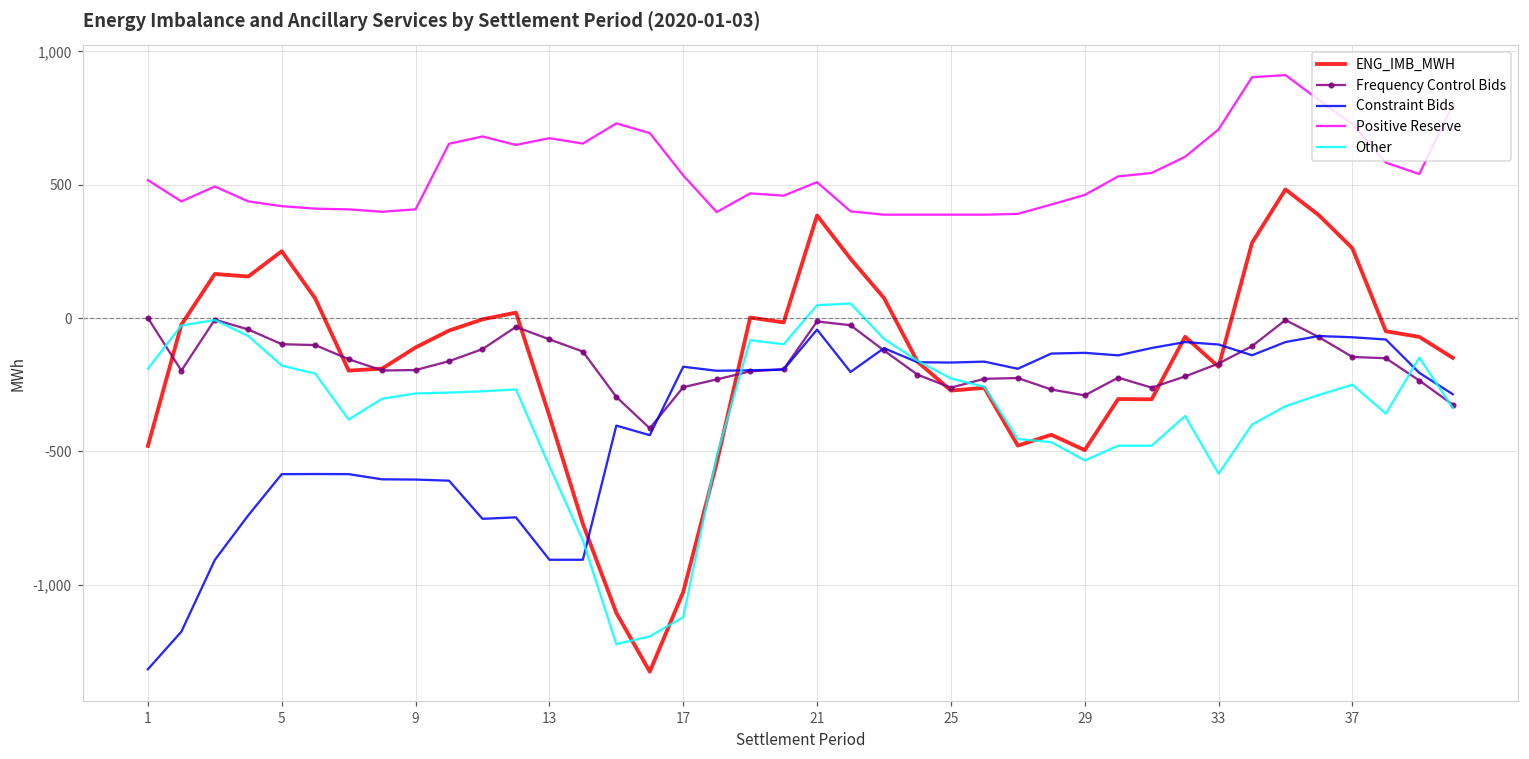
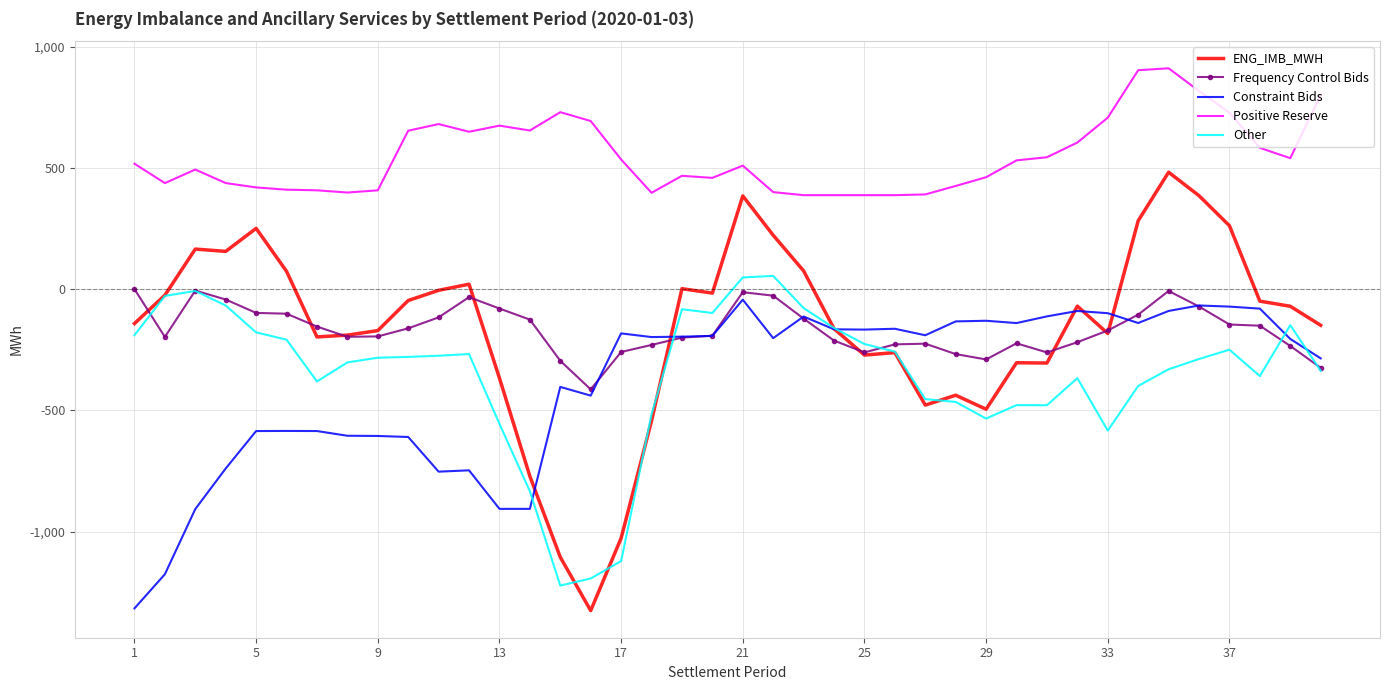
ENG_IMB_MWH, 1: -480 -> -140
ENG_IMB_MWH, 9: -110 -> -170
